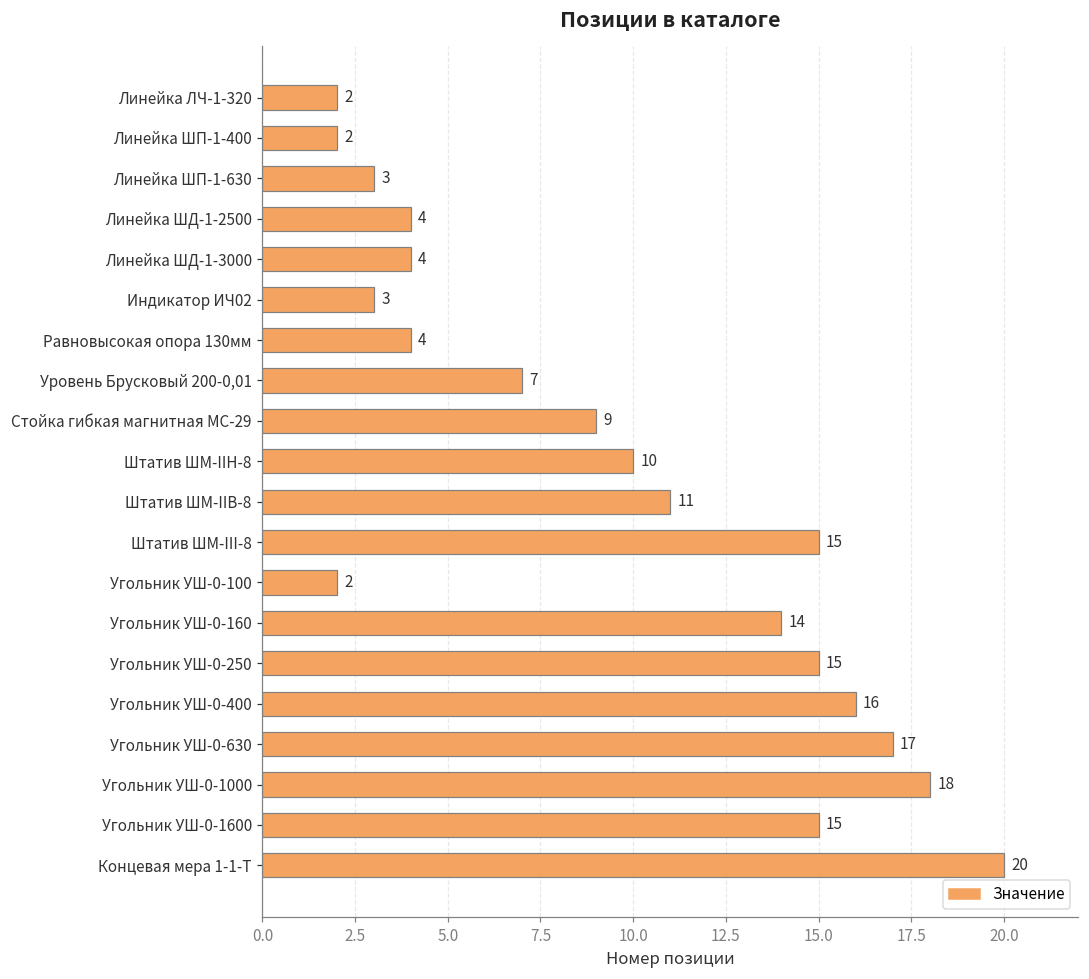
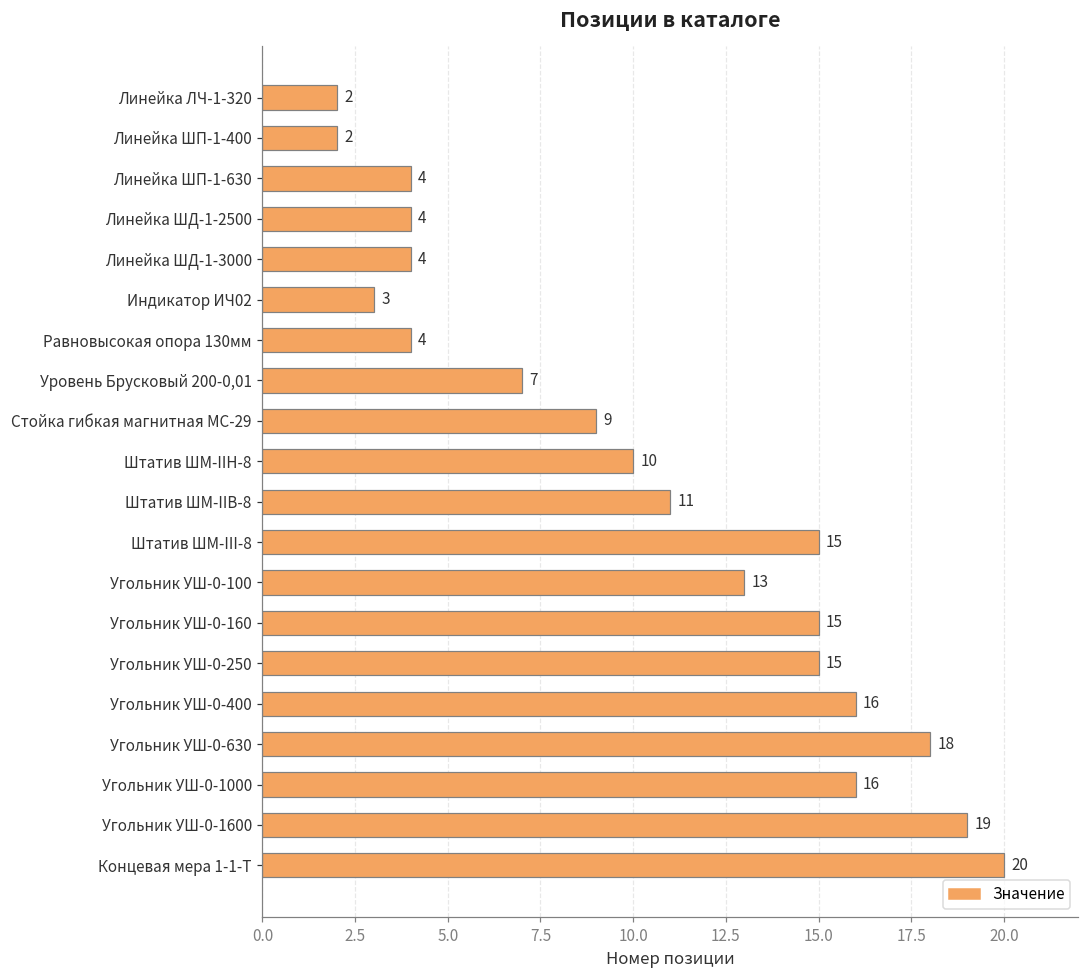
Линейка ШП-1-630: 3 -> 4
Угольник УШ-0-100: 2 -> 13
Угольник УШ-0-160: 14 -> 15
Угольник УШ-0-630: 17 -> 18
Угольник УШ-0-1000: 18 -> 16
Угольник УШ-0-1600: 15 -> 19
